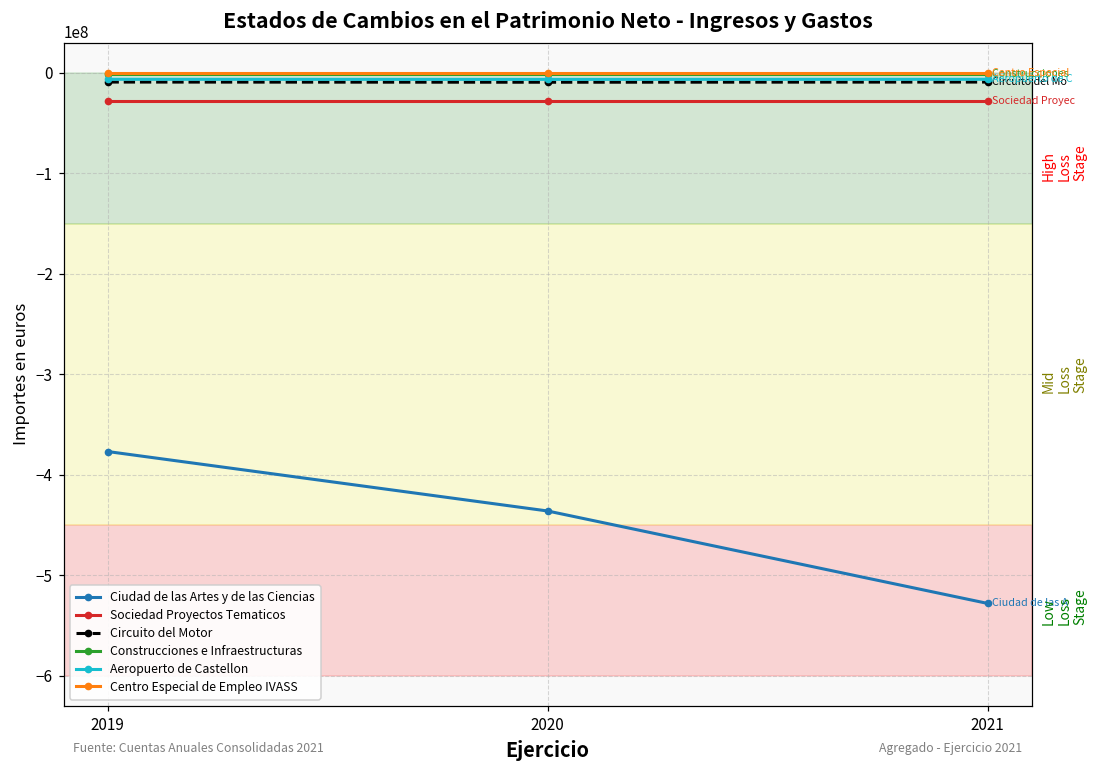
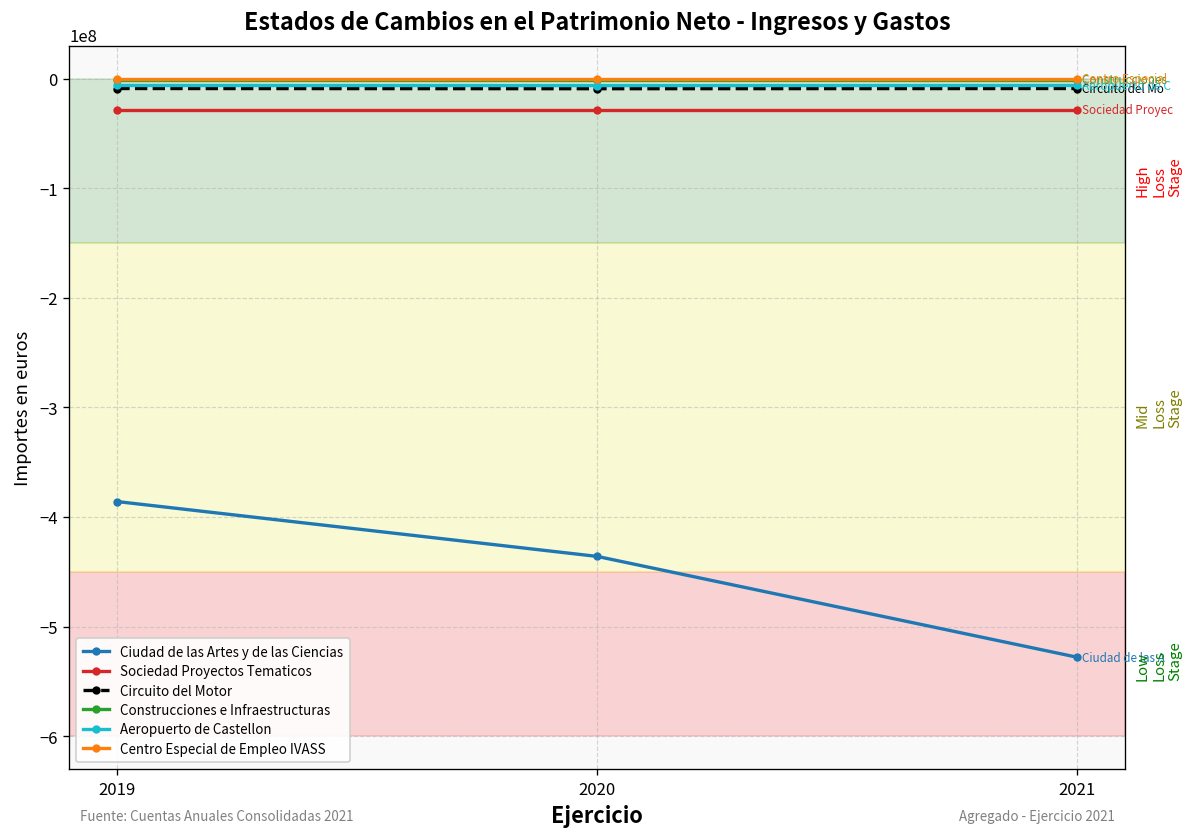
Ciudad de las Artes y de las Ciencias, 2019: -380000000 -> -390000000
